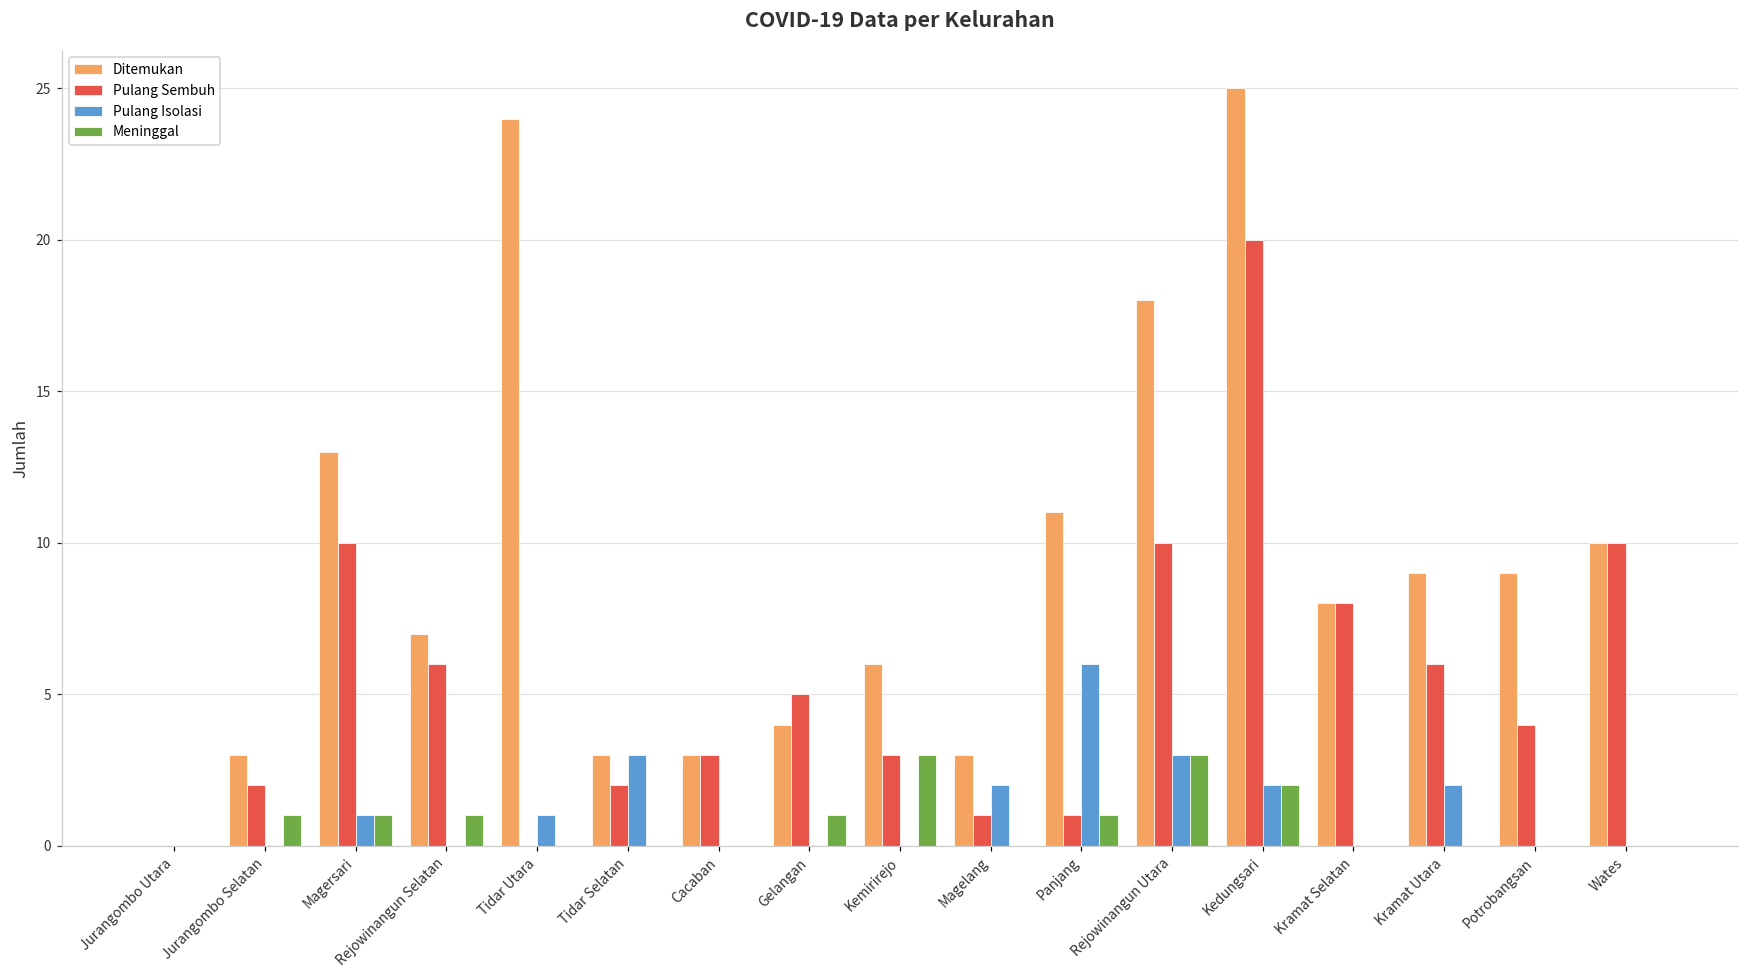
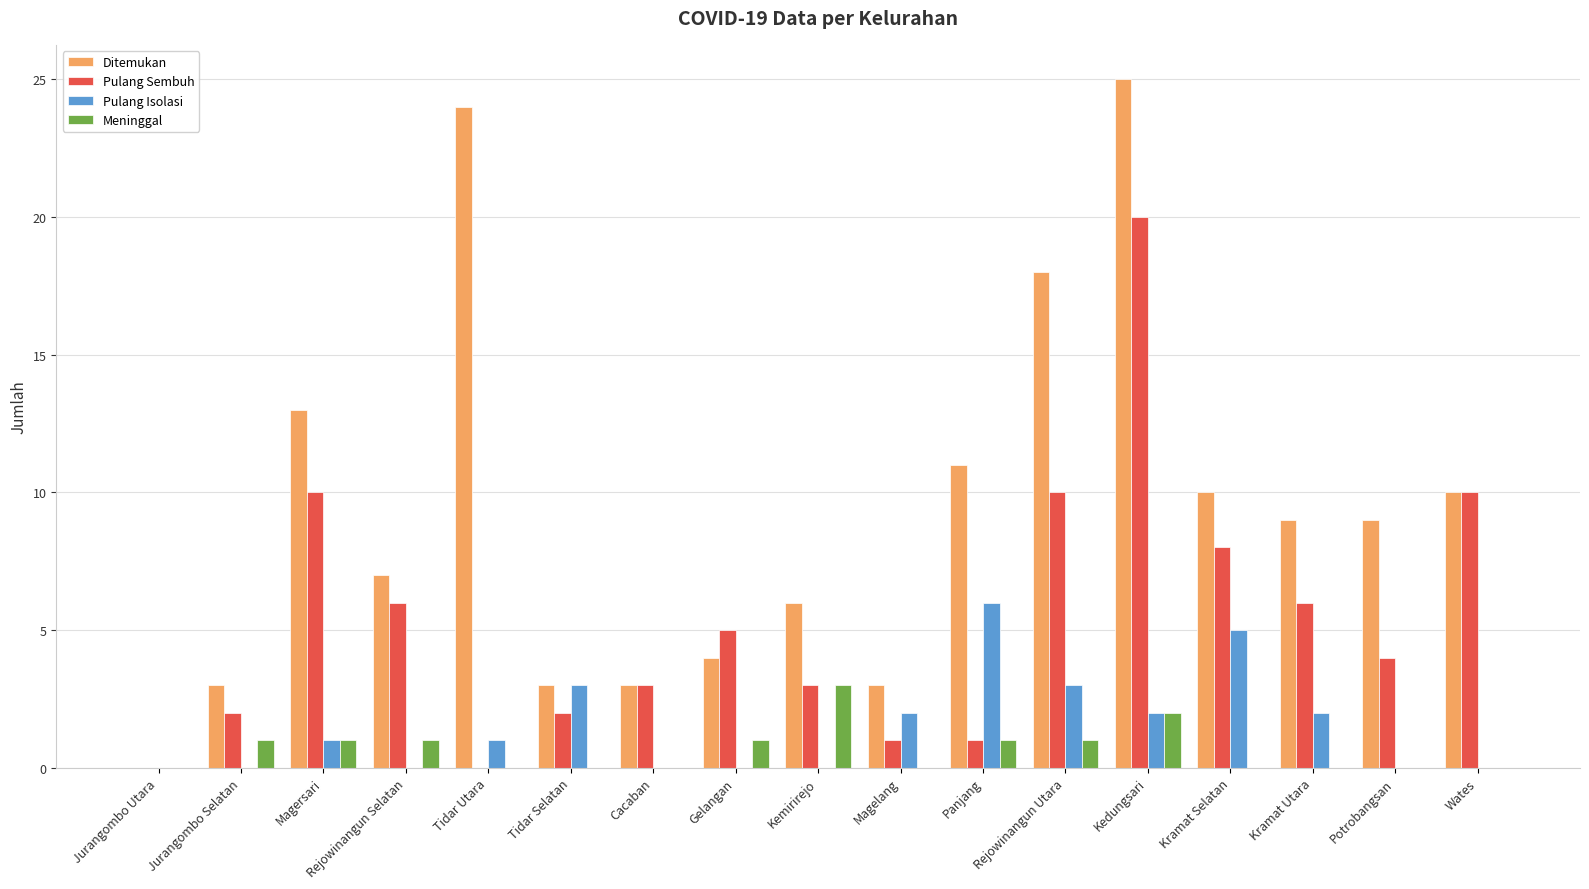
Meninggal, Rejowinangun Utara: 3 -> 1
Ditemukan, Kramat Selatan: 8 -> 10
Pulang Isolasi, Kramat Selatan: 0 -> 5
